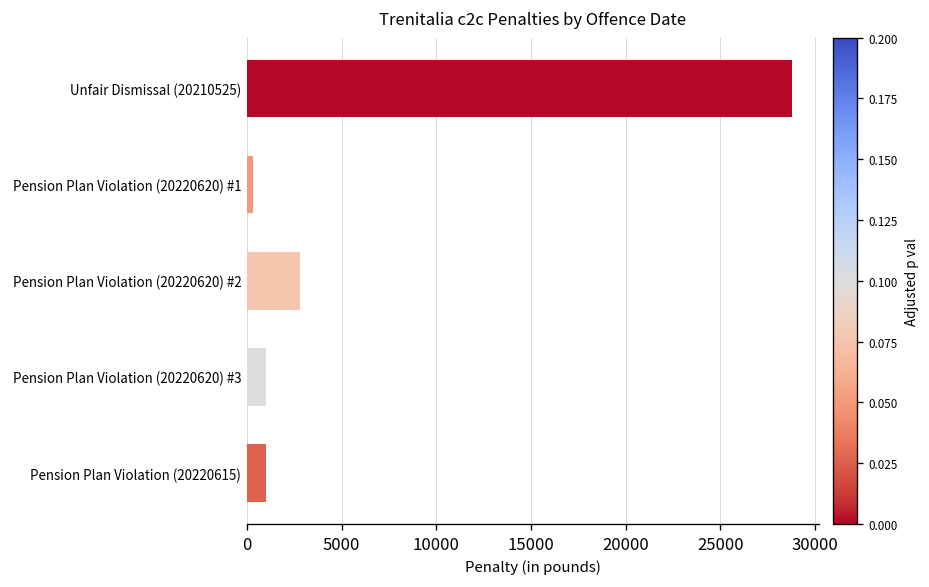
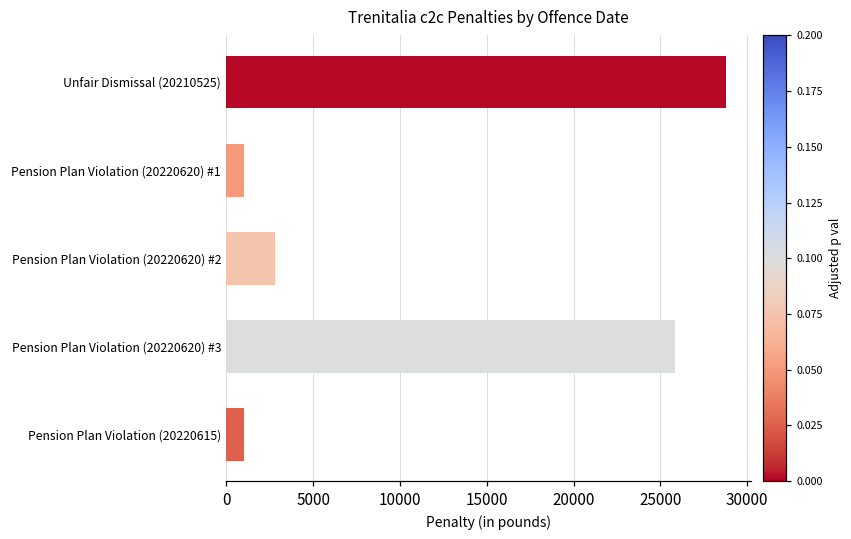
Pension Plan Violation (20220620) #1: 300 -> 1000
Pension Plan Violation (20220620) #3: 1000 -> 25800
